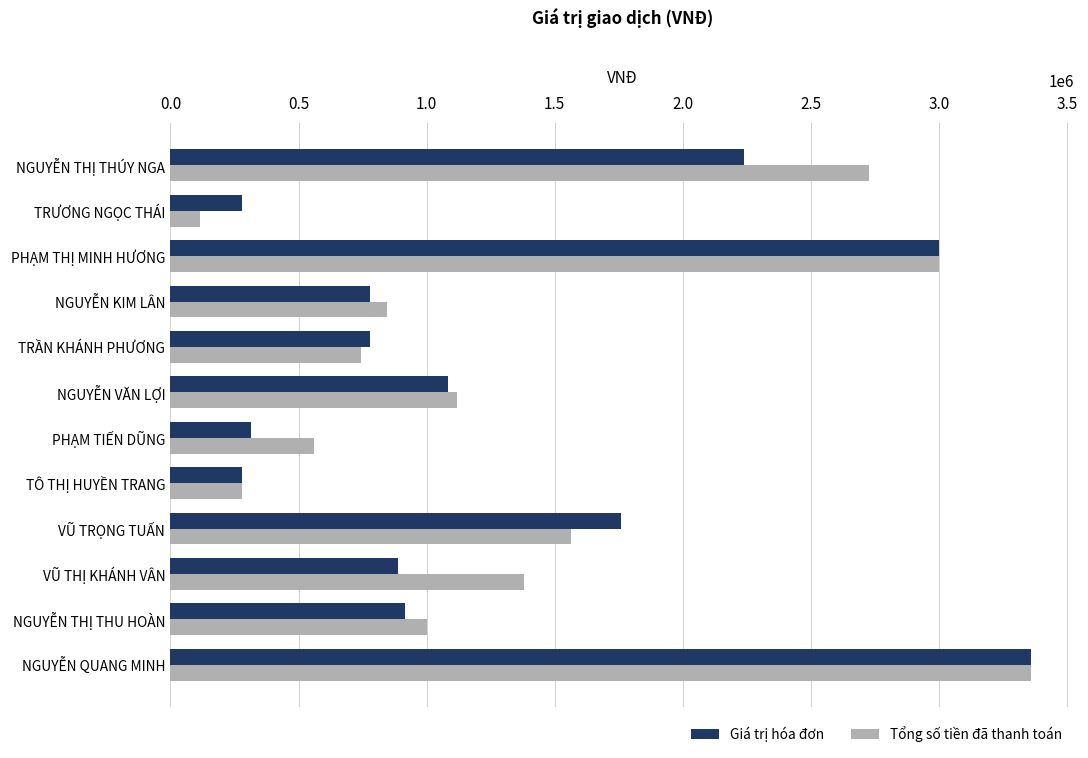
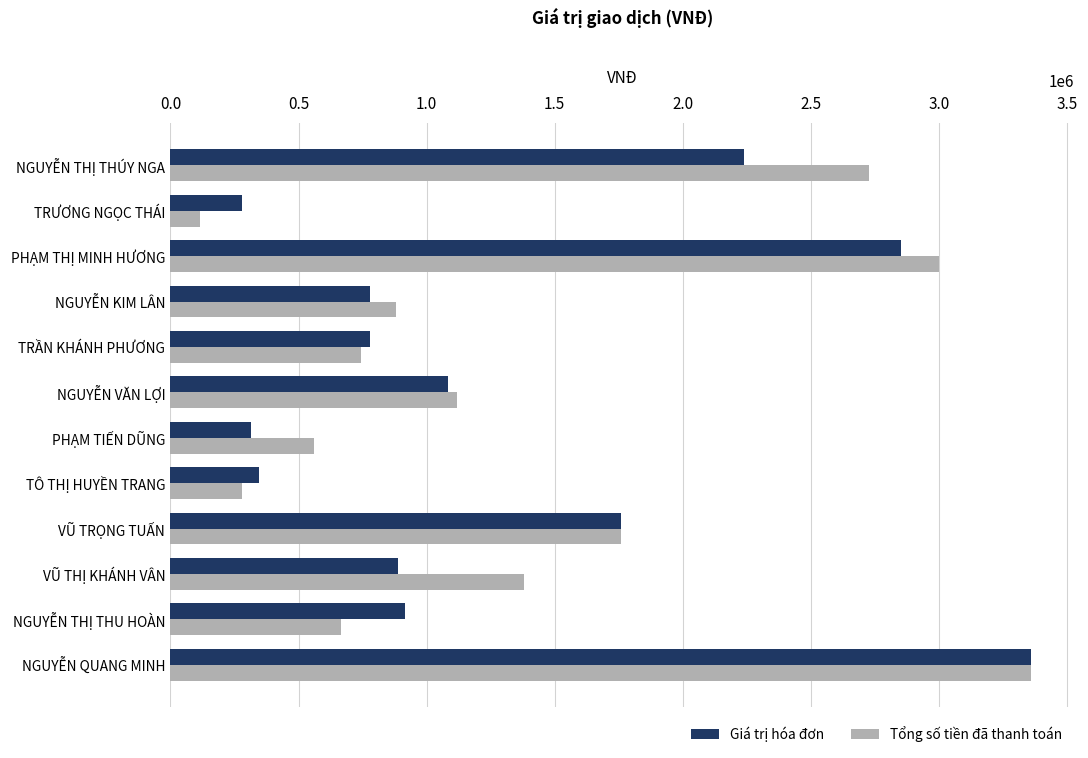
Giá trị hóa đơn, PHẠM THỊ MINH HƯƠNG: 3000000 -> 2850000
Tổng số tiền đã thanh toán, NGUYỄN KIM LÂN: 840000 -> 880000
Giá trị hóa đơn, TÔ THỊ HUYỀN TRANG: 280000 -> 350000
Tổng số tiền đã thanh toán, VŨ TRỌNG TUẤN: 1560000 -> 1760000
Tổng số tiền đã thanh toán, NGUYỄN THỊ THU HOÀN: 1000000 -> 670000
